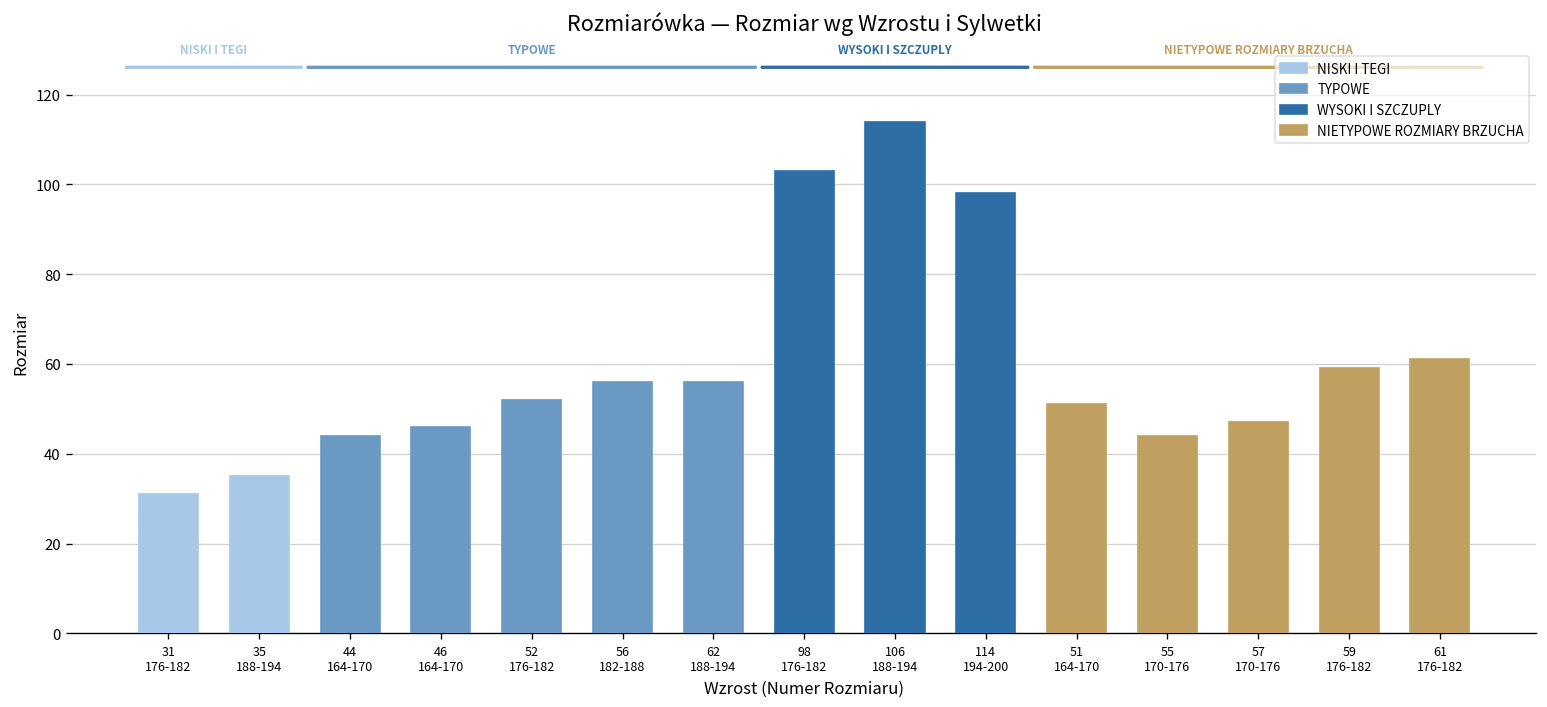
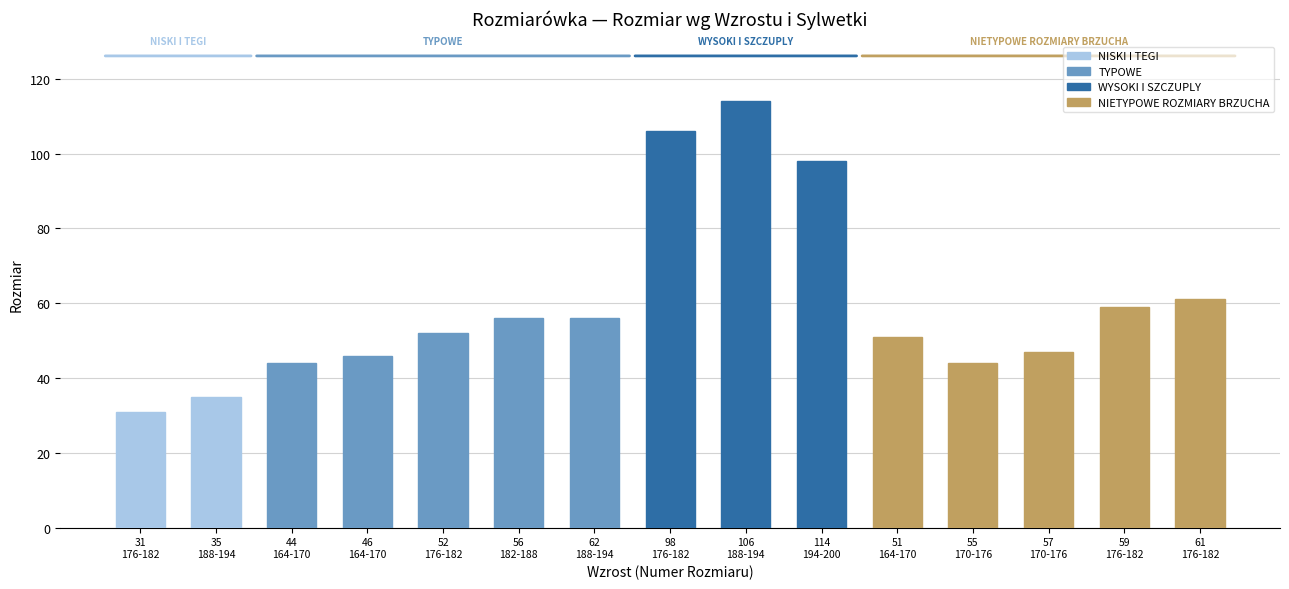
98 176-182: 103 -> 106
